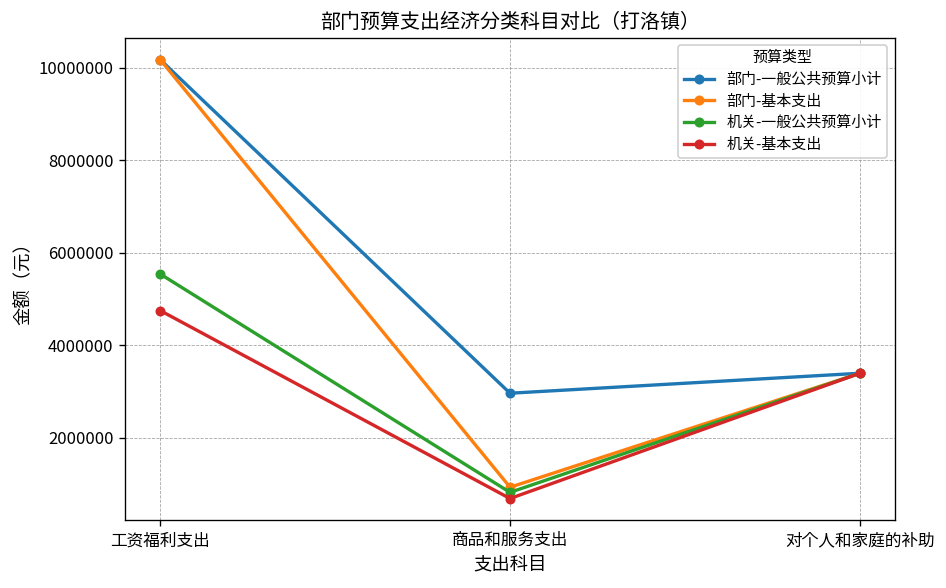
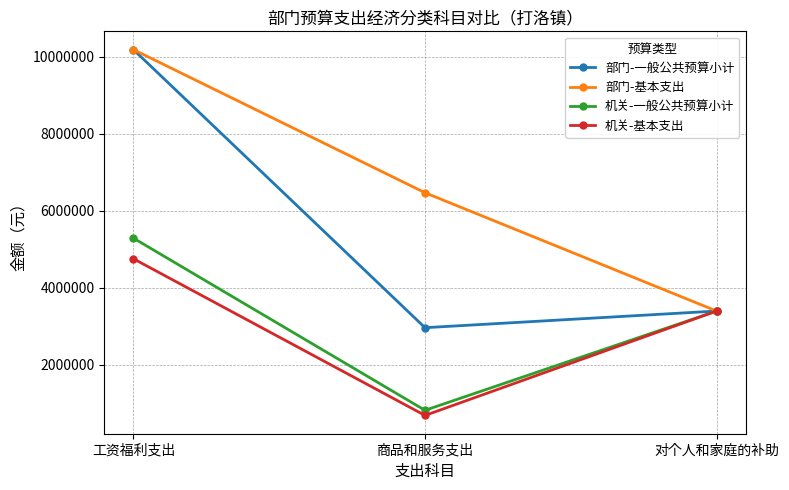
机关-一般公共预算小计, 工资福利支出: 5500000 -> 5300000
部门-基本支出, 商品和服务支出: 900000 -> 6500000
